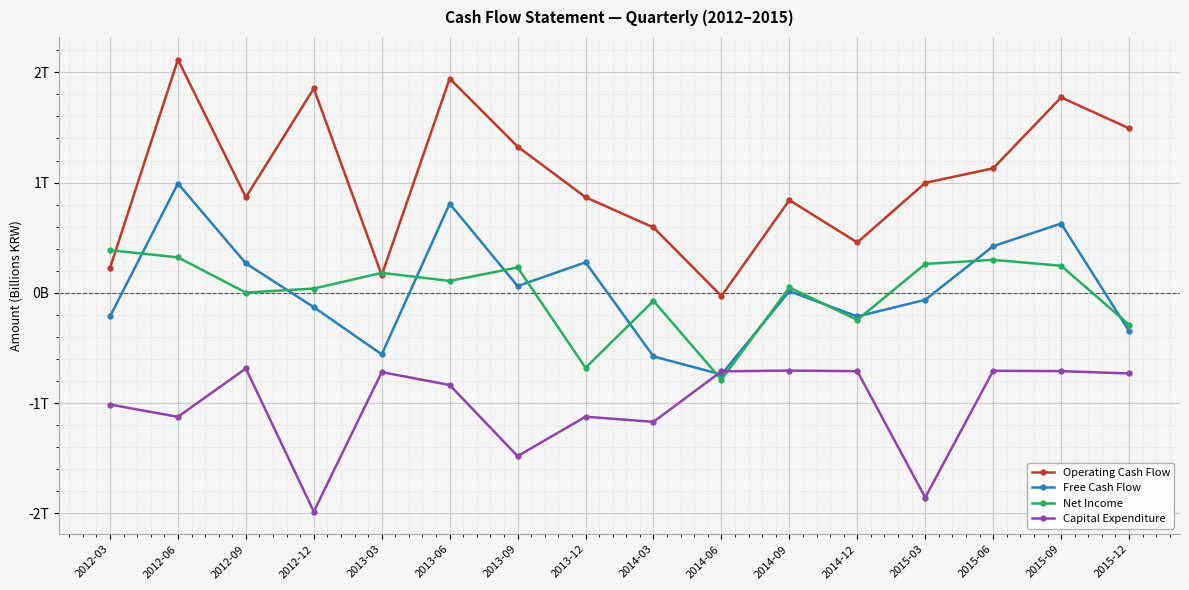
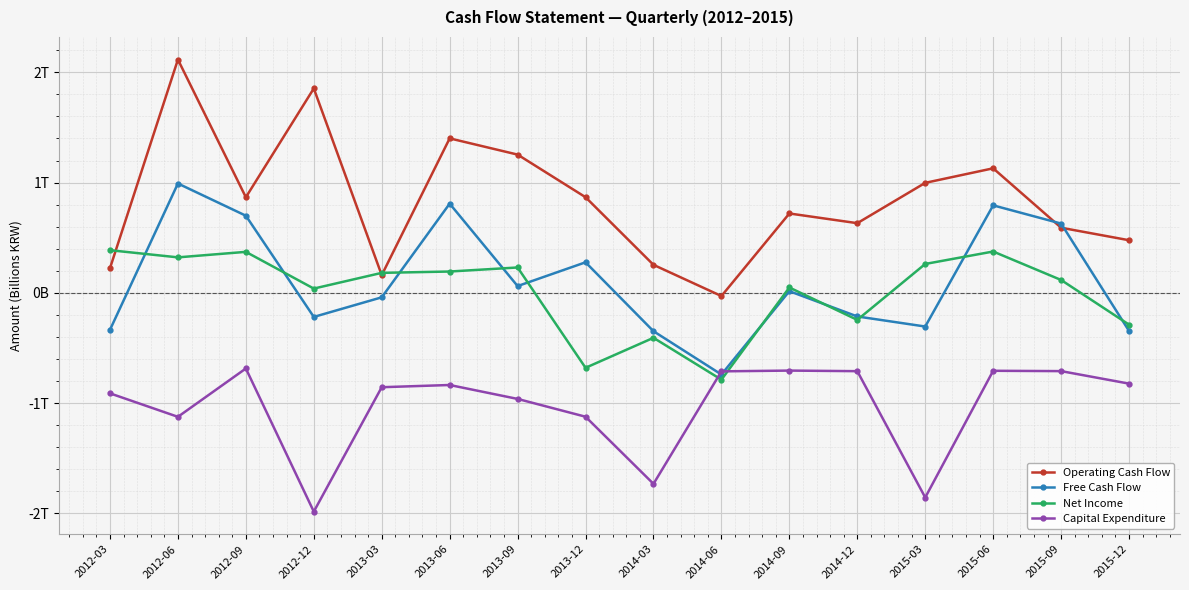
Free Cash Flow, 2012-03: -0.21T -> -0.33T
Capital Expenditure, 2012-03: -1.01T -> -0.91T
Free Cash Flow, 2012-09: 0.27T -> 0.70T
Net Income, 2012-09: 0.00T -> 0.37T
Free Cash Flow, 2012-12: -0.13T -> -0.22T
Free Cash Flow, 2013-03: -0.56T -> -0.04T
Capital Expenditure, 2013-03: -0.72T -> -0.86T
Operating Cash Flow, 2013-06: 1.94T -> 1.40T
Net Income, 2013-06: 0.11T -> 0.19T
Operating Cash Flow, 2013-09: 1.33T -> 1.25T
Capital Expenditure, 2013-09: -1.48T -> -0.96T
Operating Cash Flow, 2014-03: 0.59T -> 0.25T
Free Cash Flow, 2014-03: -0.58T -> -0.35T
Net Income, 2014-03: -0.07T -> -0.41T
Capital Expenditure, 2014-03: -1.17T -> -1.73T
Operating Cash Flow, 2014-09: 0.84T -> 0.72T
Operating Cash Flow, 2014-12: 0.46T -> 0.63T
Free Cash Flow, 2015-03: -0.06T -> -0.31T
Free Cash Flow, 2015-06: 0.42T -> 0.79T
Net Income, 2015-06: 0.30T -> 0.38T
Operating Cash Flow, 2015-09: 1.77T -> 0.59T
Net Income, 2015-09: 0.25T -> 0.12T
Operating Cash Flow, 2015-12: 1.49T -> 0.48T
Capital Expenditure, 2015-12: -0.73T -> -0.82T
